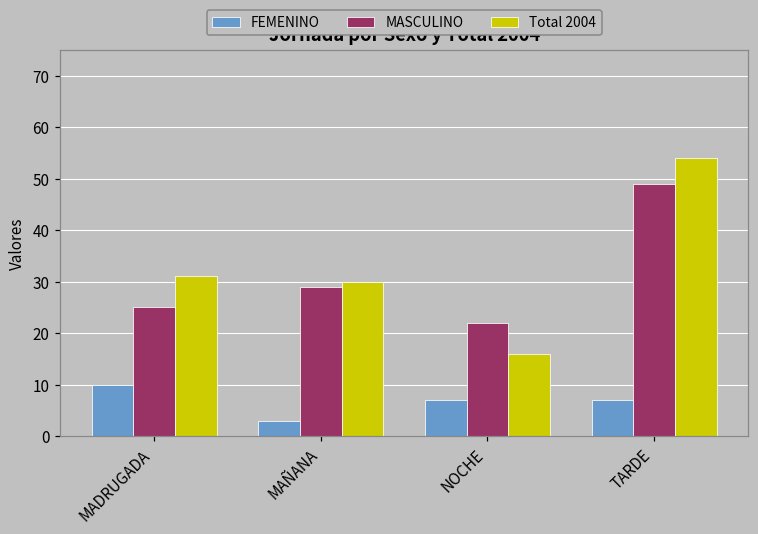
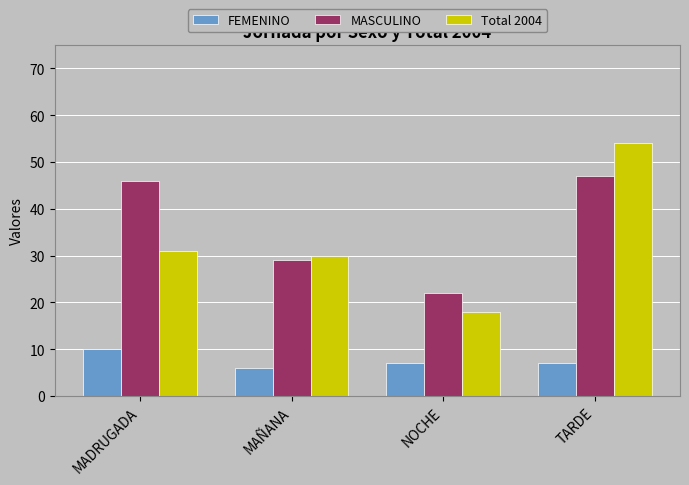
MASCULINO, MADRUGADA: 25 -> 46
FEMENINO, MAÑANA: 3 -> 6
Total 2004, NOCHE: 16 -> 18
MASCULINO, TARDE: 49 -> 47
